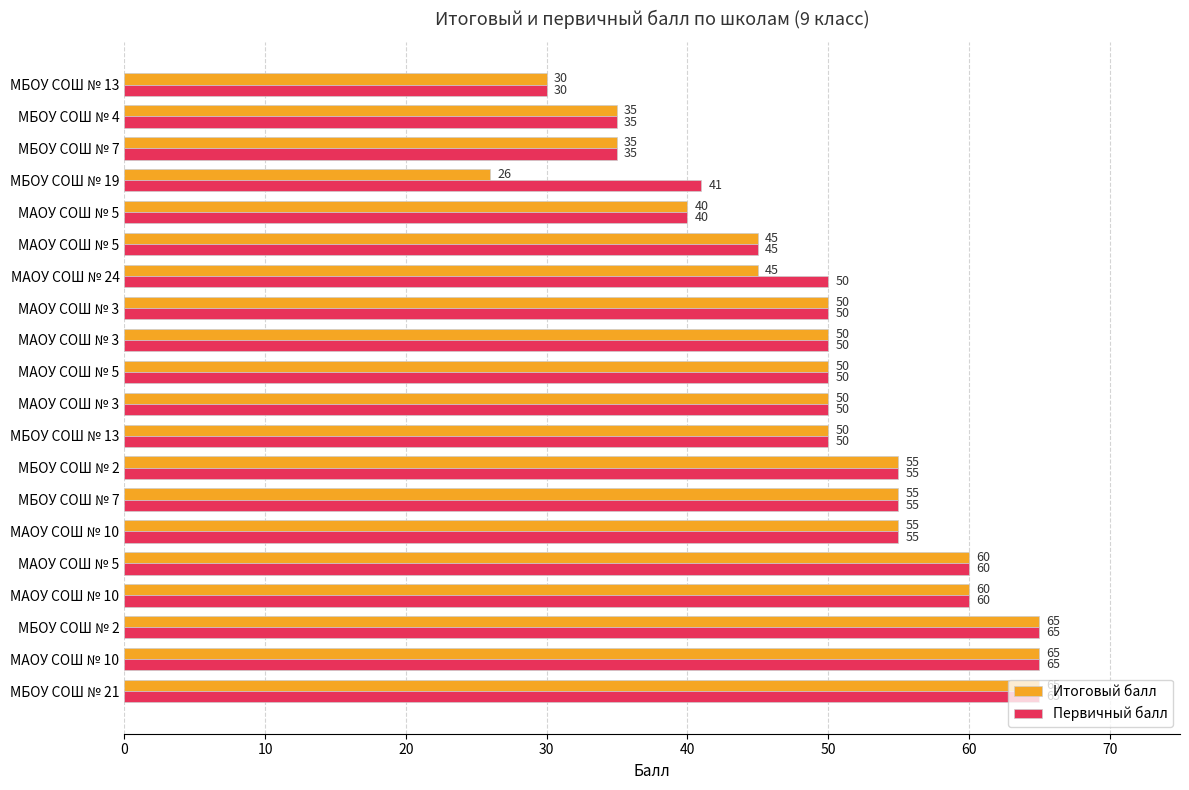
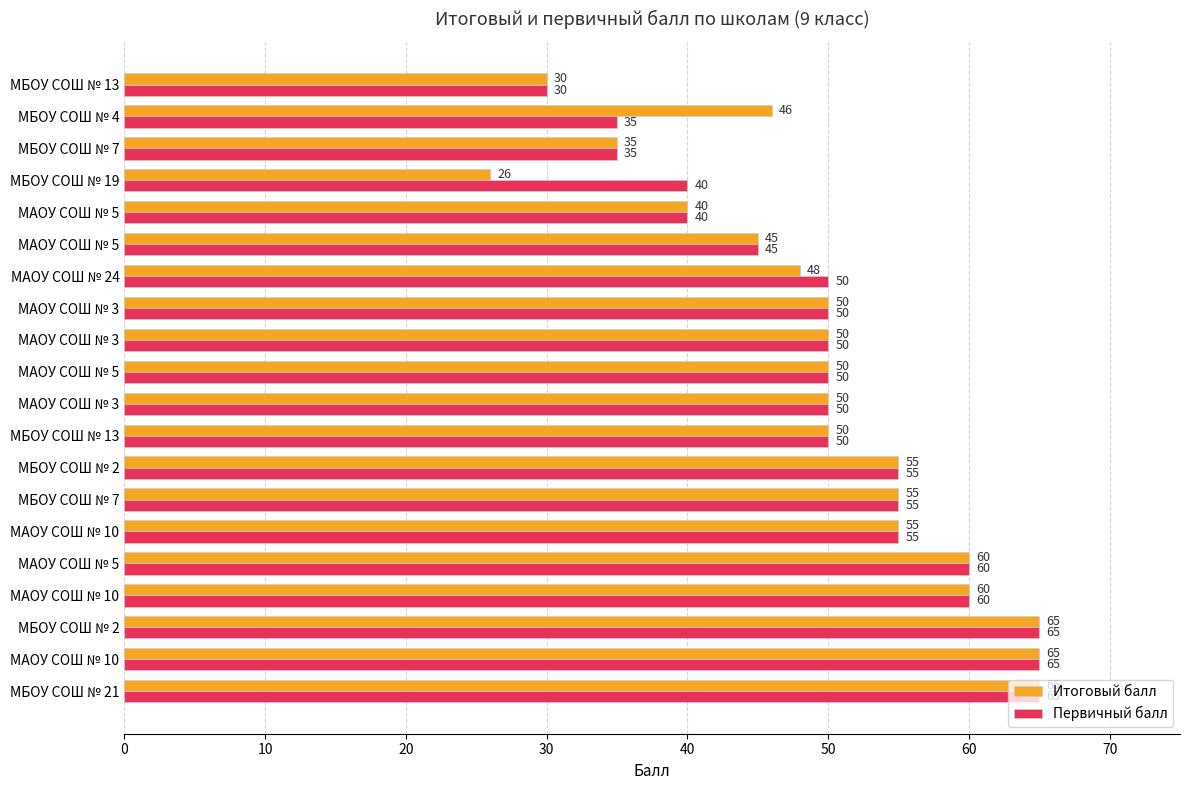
Итоговый балл, МБОУ СОШ № 4: 35 -> 46
Первичный балл, МБОУ СОШ № 19: 41 -> 40
Итоговый балл, МАОУ СОШ № 24: 45 -> 48
